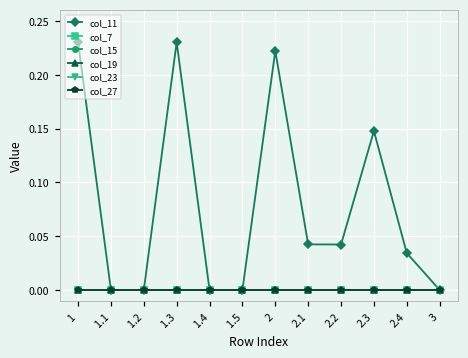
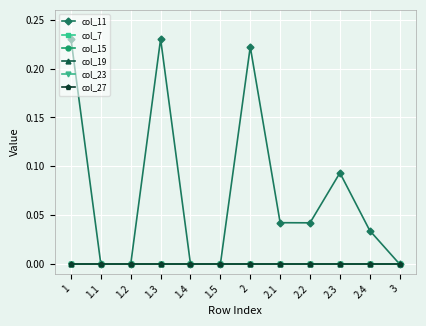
col_11, 2.3: 0.15 -> 0.09
